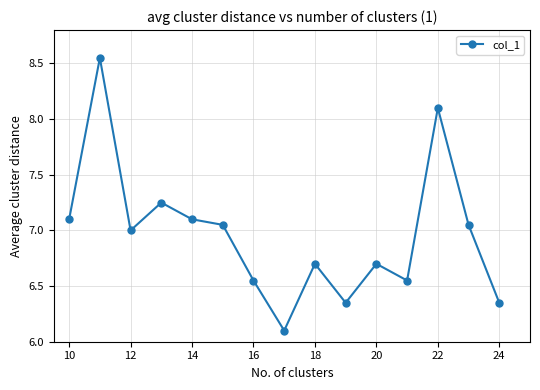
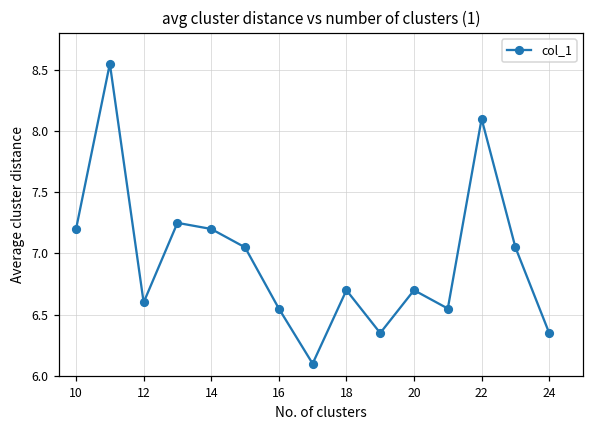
10: 7.1 -> 7.2
12: 7.0 -> 6.6
14: 7.1 -> 7.2
